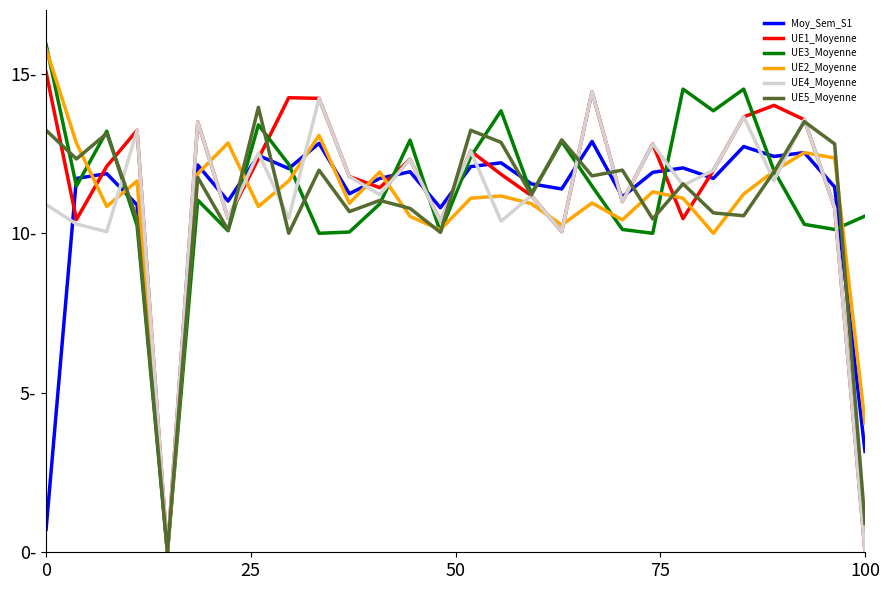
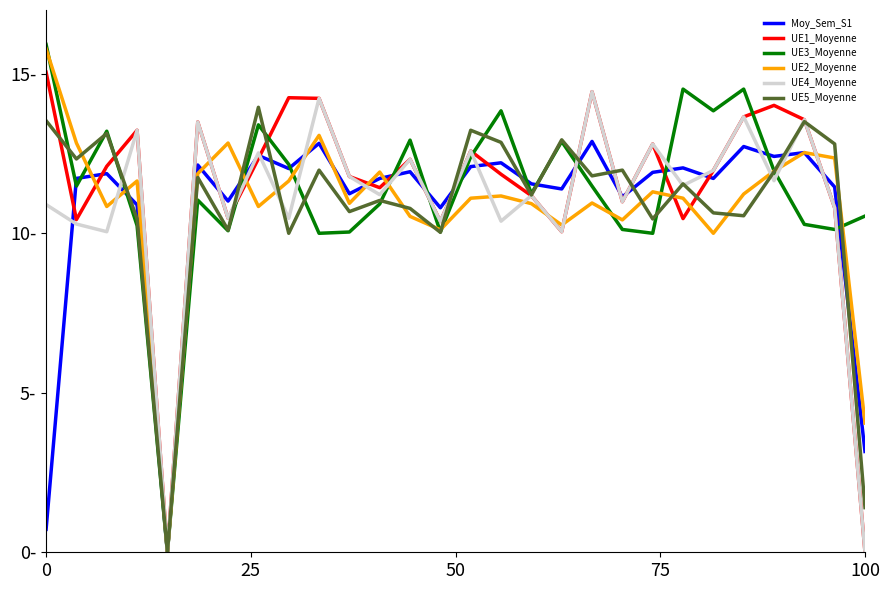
UE5_Moyenne, 0: 13.2- -> 13.5-
UE5_Moyenne, 100: 0.9- -> 1.4-
